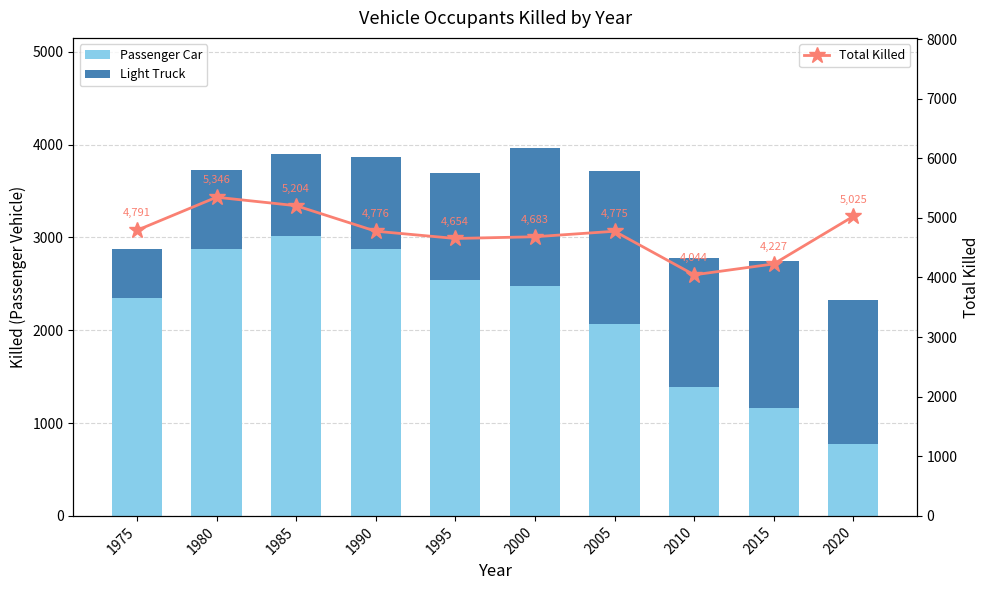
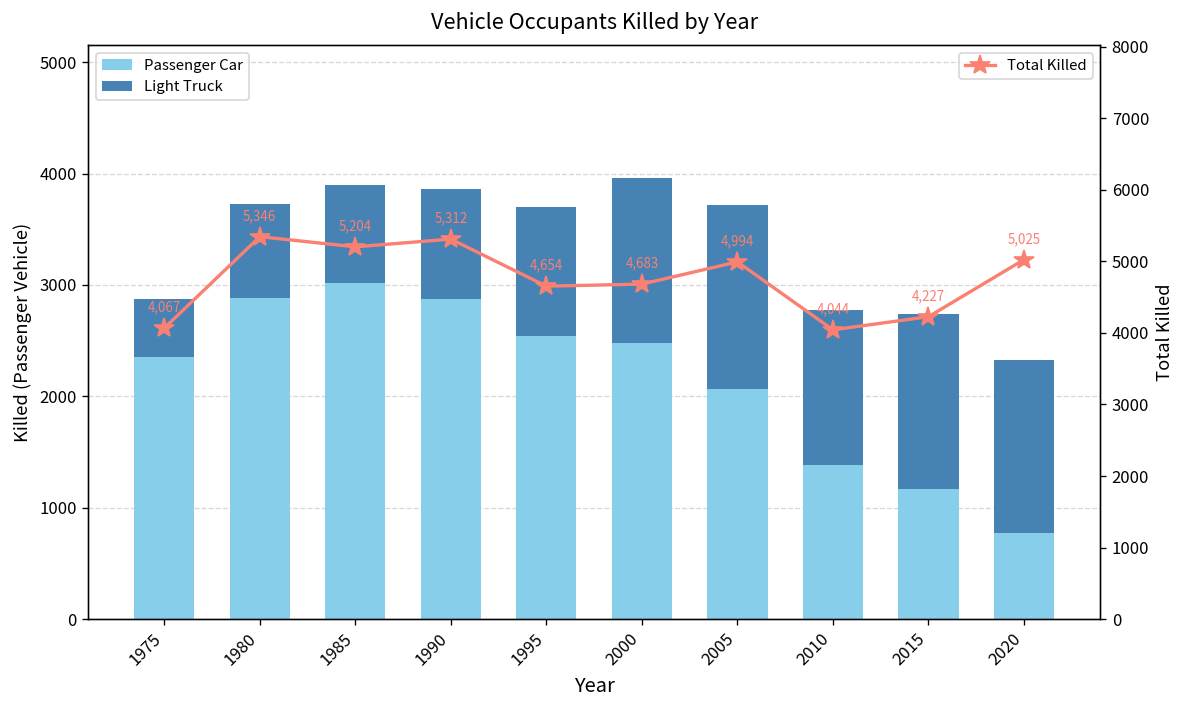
Total Killed, 1975: 4,791 -> 4,067
Total Killed, 1990: 4,776 -> 5,312
Total Killed, 2005: 4,775 -> 4,994
